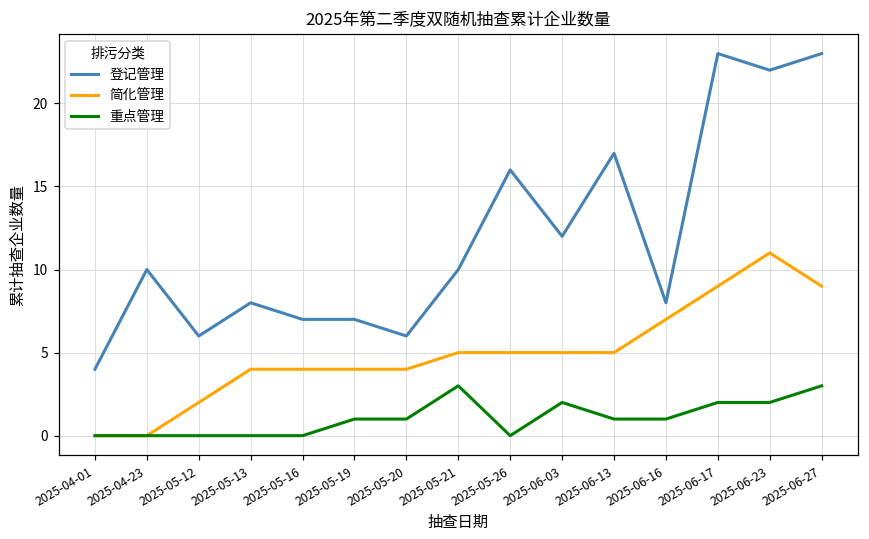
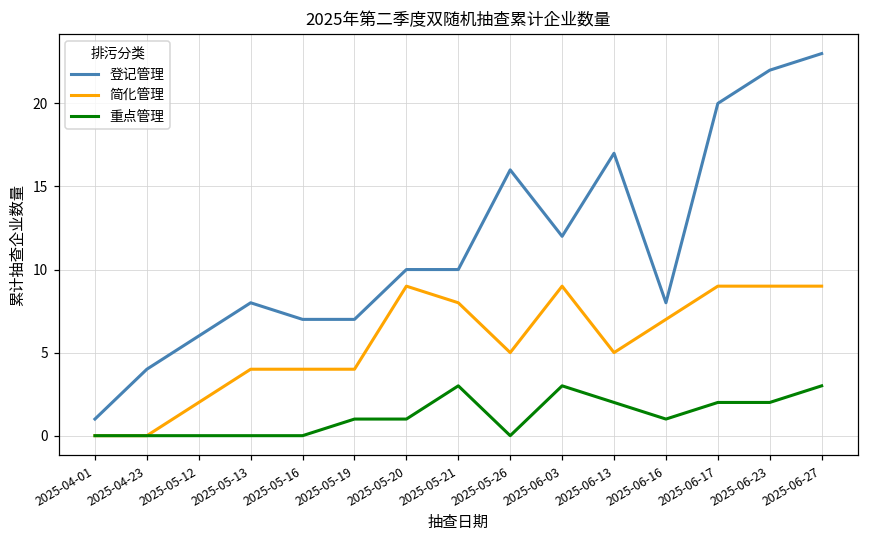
登记管理, 2025-04-01: 4 -> 1
登记管理, 2025-04-23: 10 -> 4
登记管理, 2025-05-20: 6 -> 10
简化管理, 2025-05-20: 4 -> 9
简化管理, 2025-05-21: 5 -> 8
简化管理, 2025-06-03: 5 -> 9
重点管理, 2025-06-03: 2 -> 3
重点管理, 2025-06-13: 1 -> 2
登记管理, 2025-06-17: 23 -> 20
简化管理, 2025-06-23: 11 -> 9
